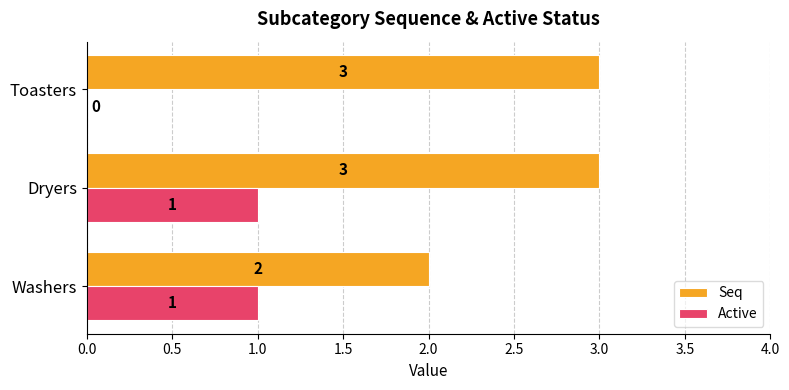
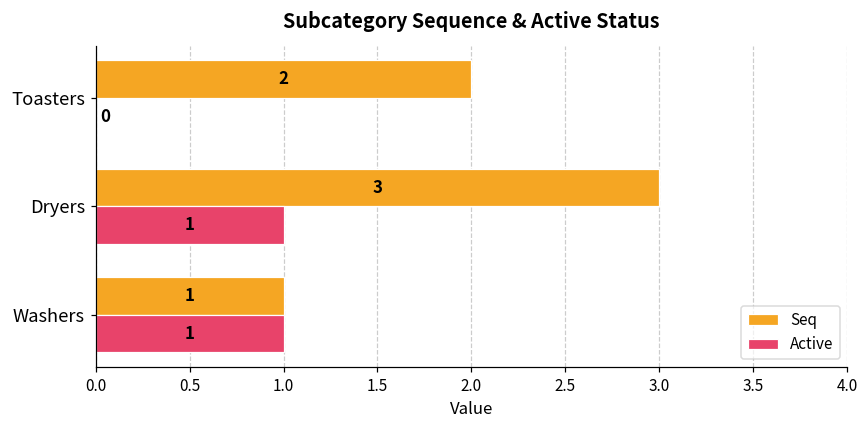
Seq, Toasters: 3 -> 2
Seq, Washers: 2 -> 1
